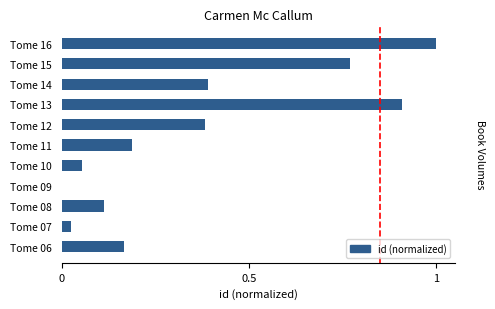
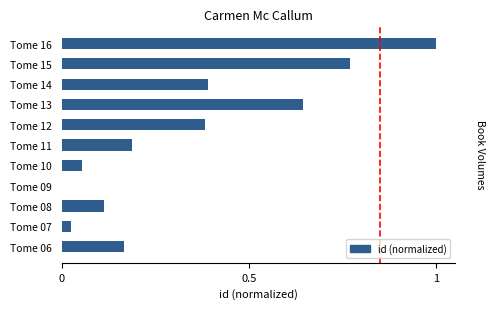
Tome 13: 0.91 -> 0.64
